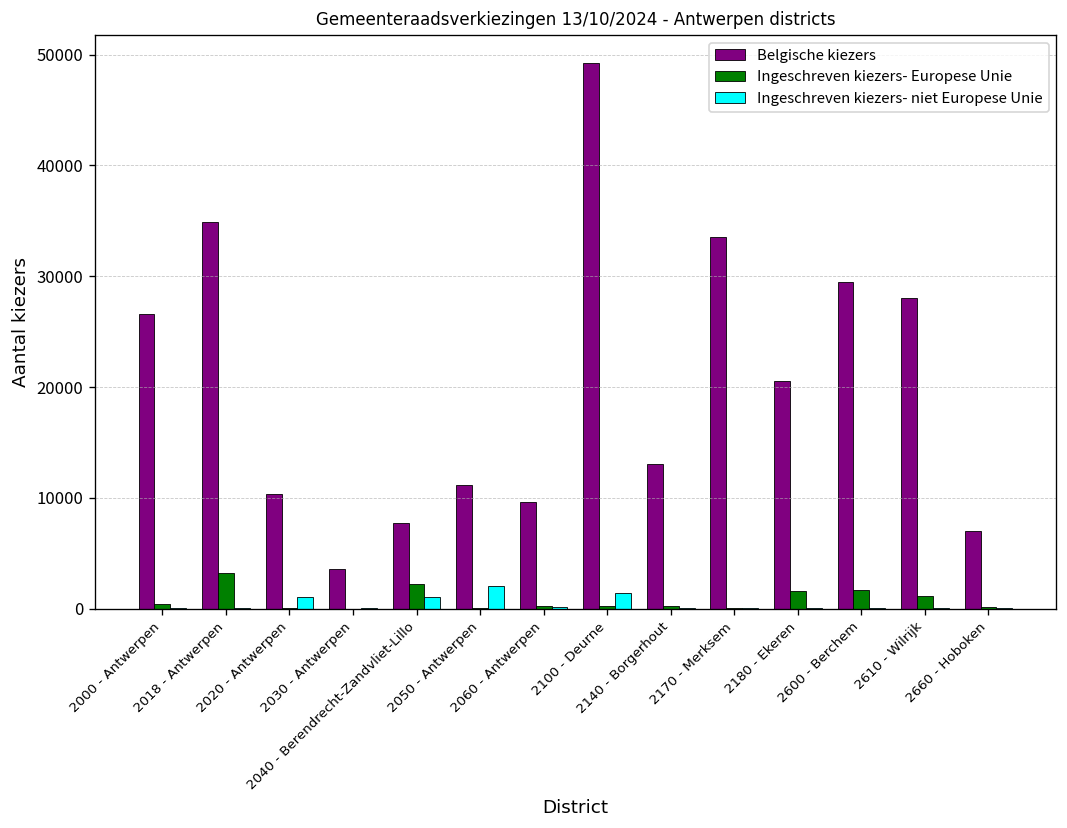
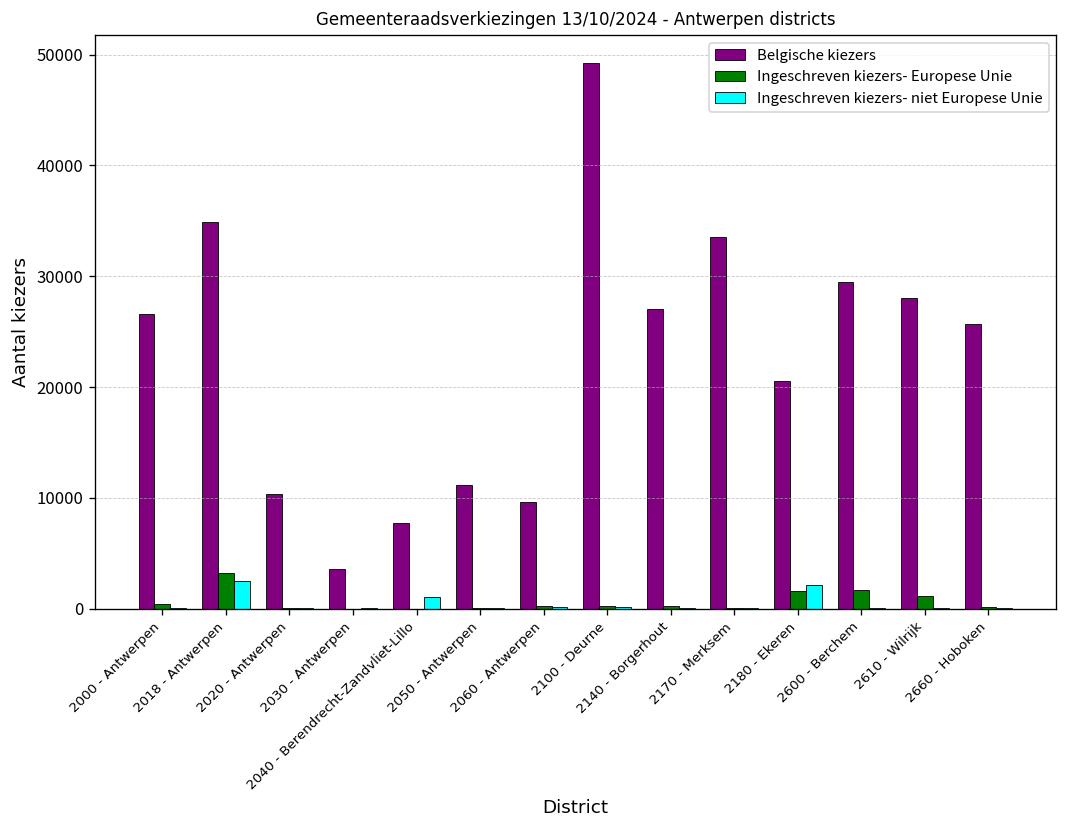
Ingeschreven kiezers- niet Europese Unie, 2018 - Antwerpen: 0 -> 3000
Ingeschreven kiezers- niet Europese Unie, 2020 - Antwerpen: 1000 -> 0
Ingeschreven kiezers- Europese Unie, 2040 - Berendrecht-Zandvliet-Lillo: 2000 -> 0
Ingeschreven kiezers- niet Europese Unie, 2050 - Antwerpen: 2000 -> 0
Ingeschreven kiezers- niet Europese Unie, 2100 - Deurne: 1000 -> 0
Belgische kiezers, 2140 - Borgerhout: 13000 -> 27000
Ingeschreven kiezers- niet Europese Unie, 2180 - Ekeren: 0 -> 2000
Belgische kiezers, 2660 - Hoboken: 7000 -> 26000
